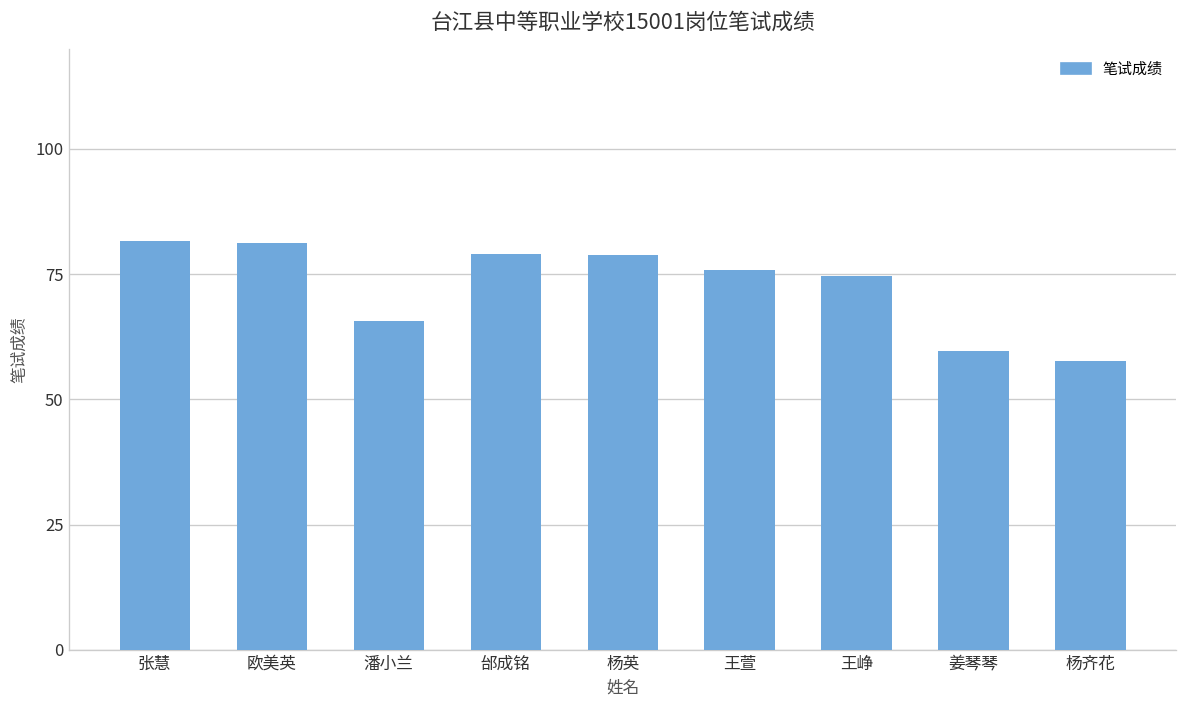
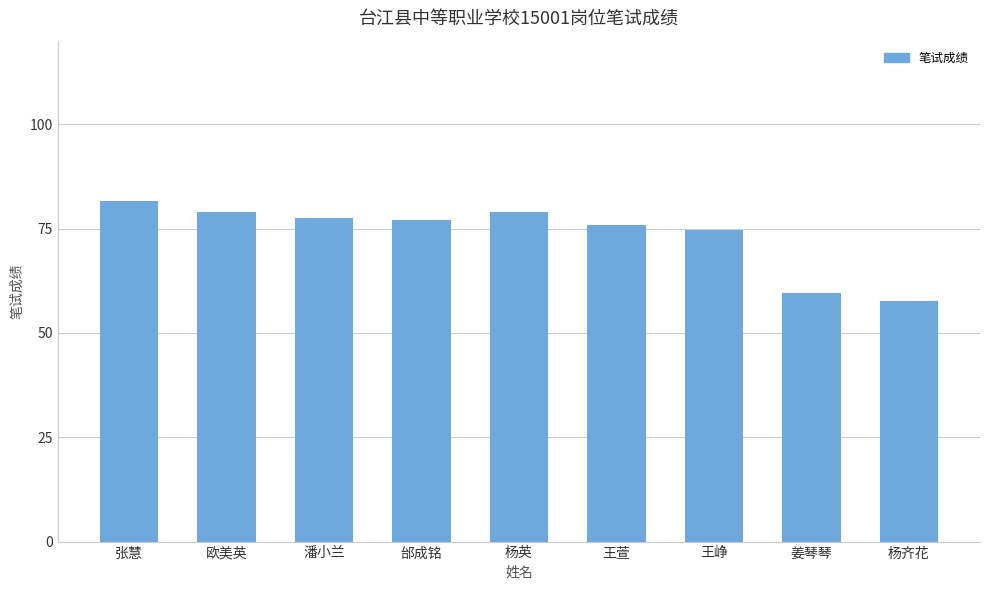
欧美英: 81 -> 79
潘小兰: 66 -> 78
邰成铭: 79 -> 77
